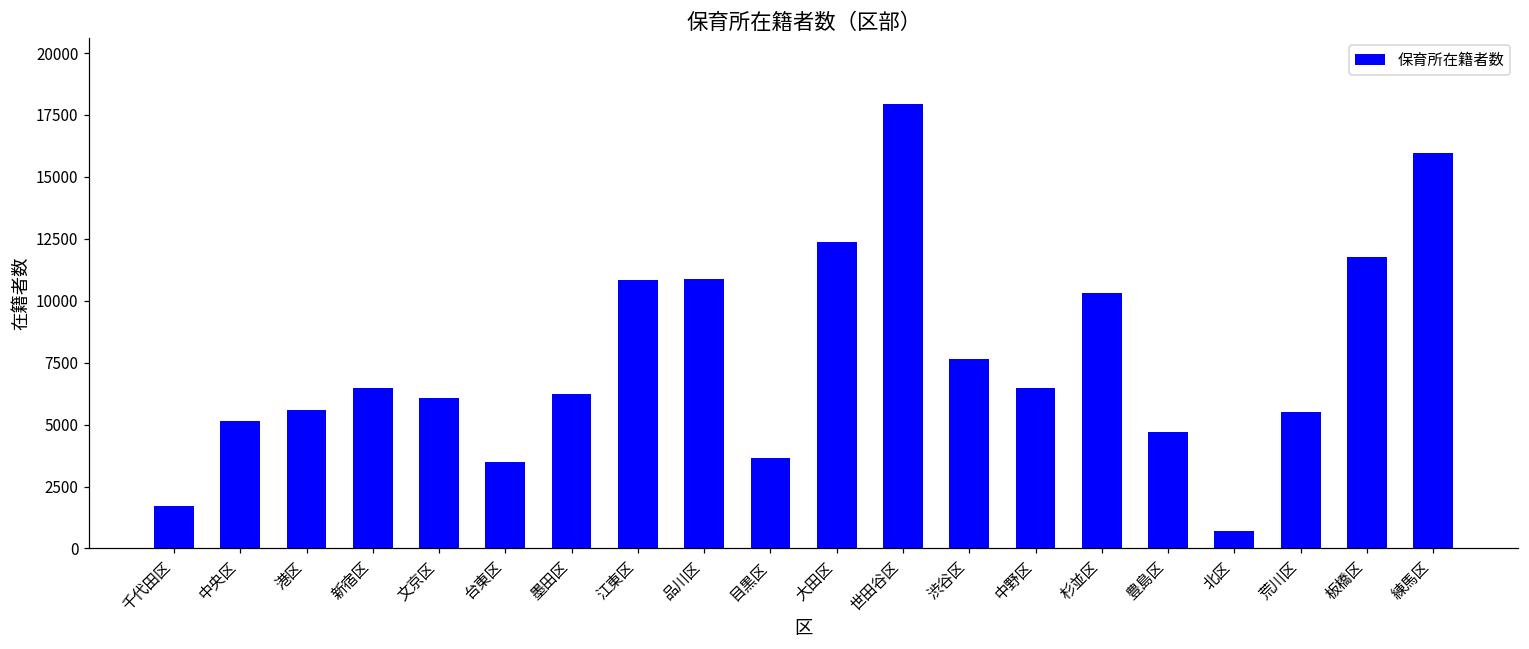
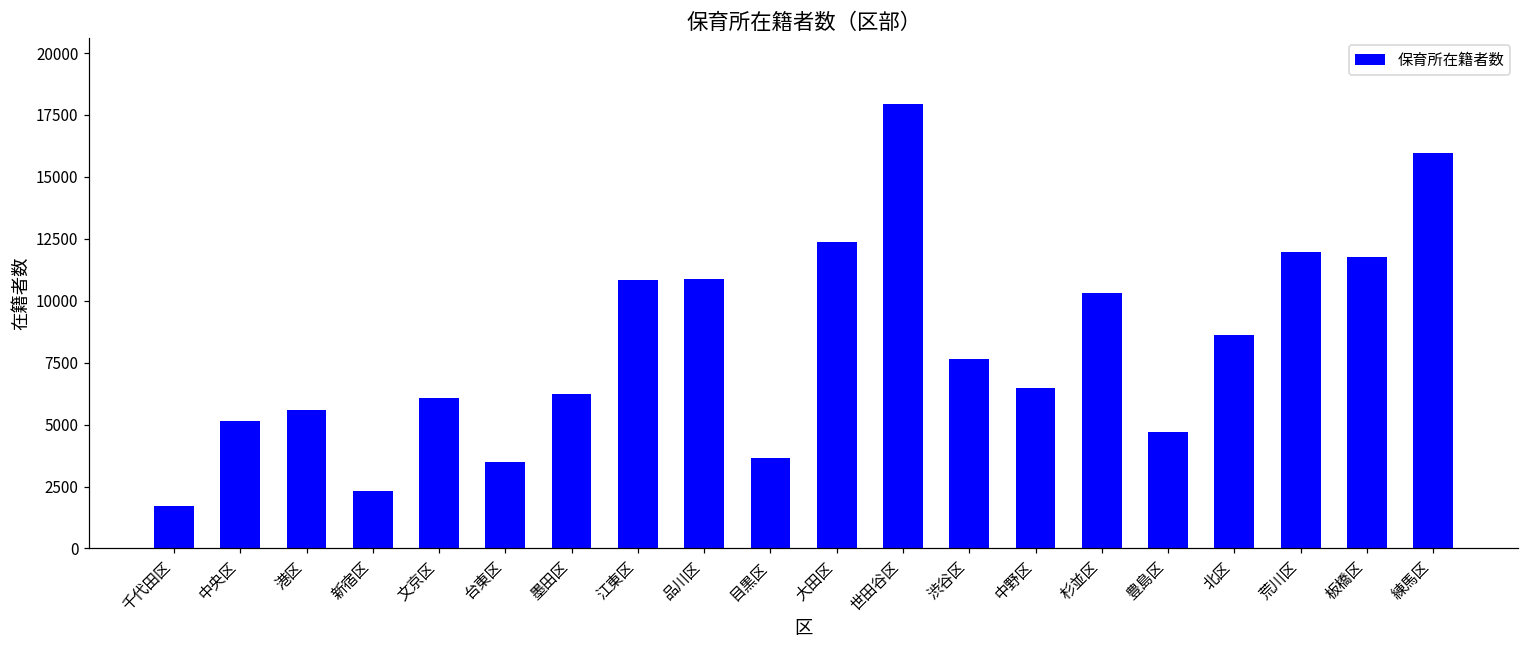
新宿区: 6500 -> 2300
北区: 700 -> 8600
荒川区: 5500 -> 12000
